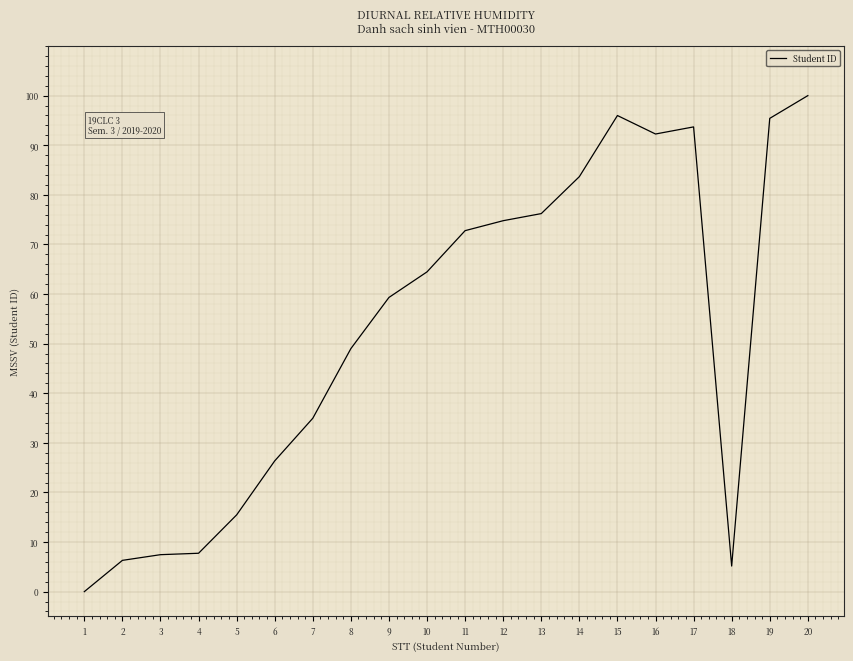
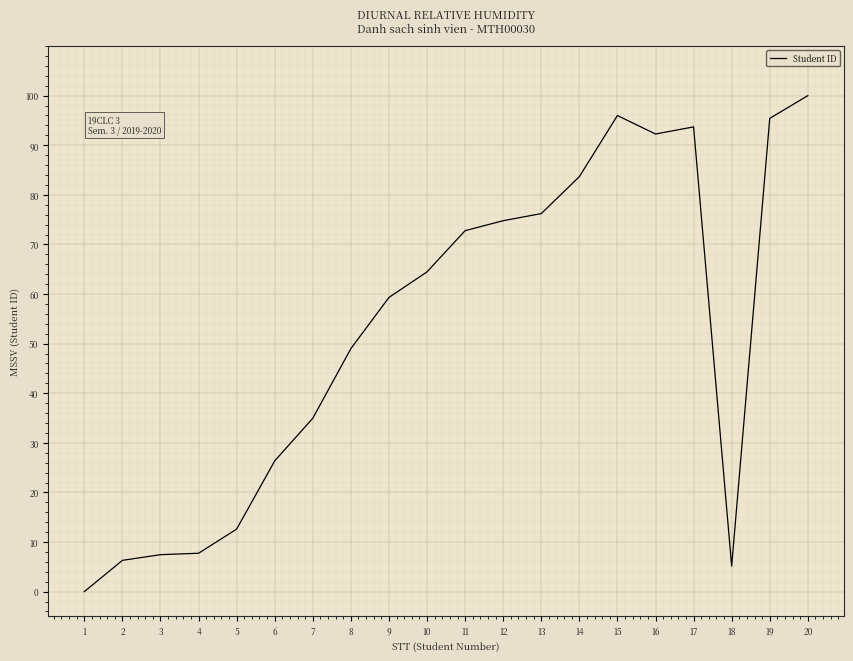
5: 15 -> 13
